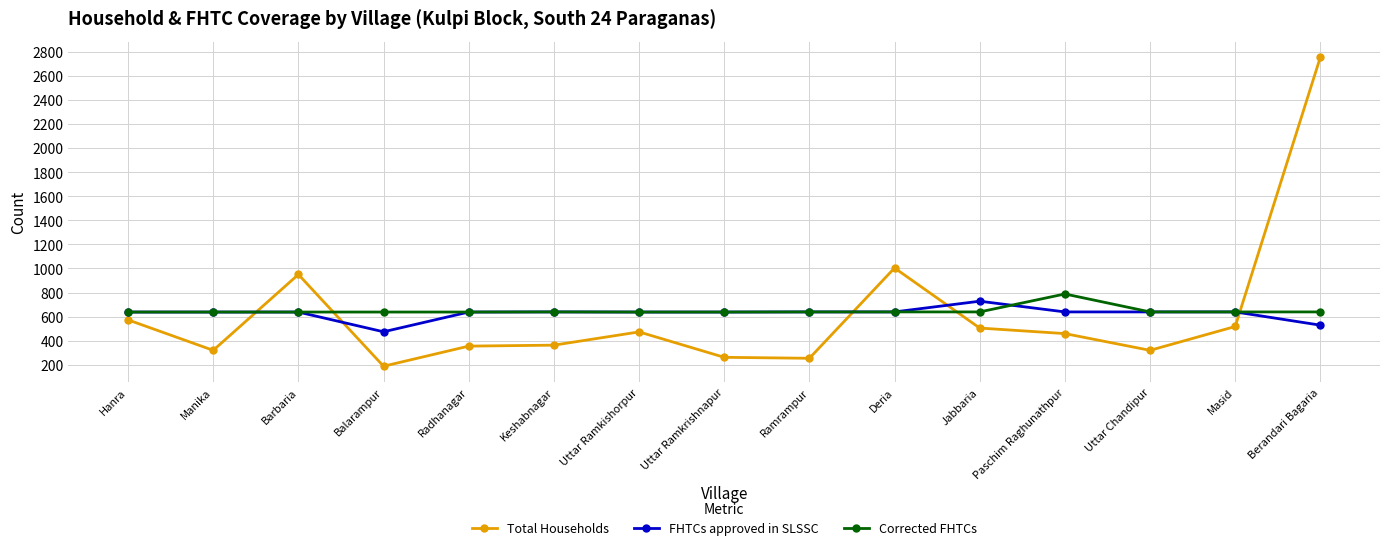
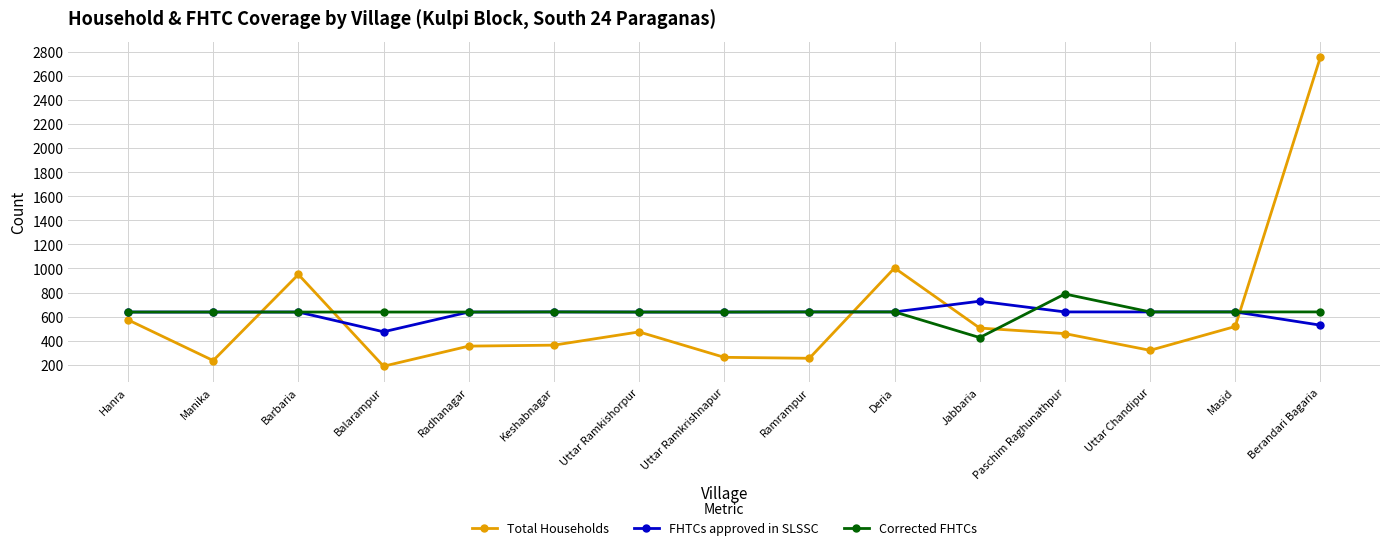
Total Households, Manika: 320 -> 240
Corrected FHTCs, Jabbaria: 640 -> 430
